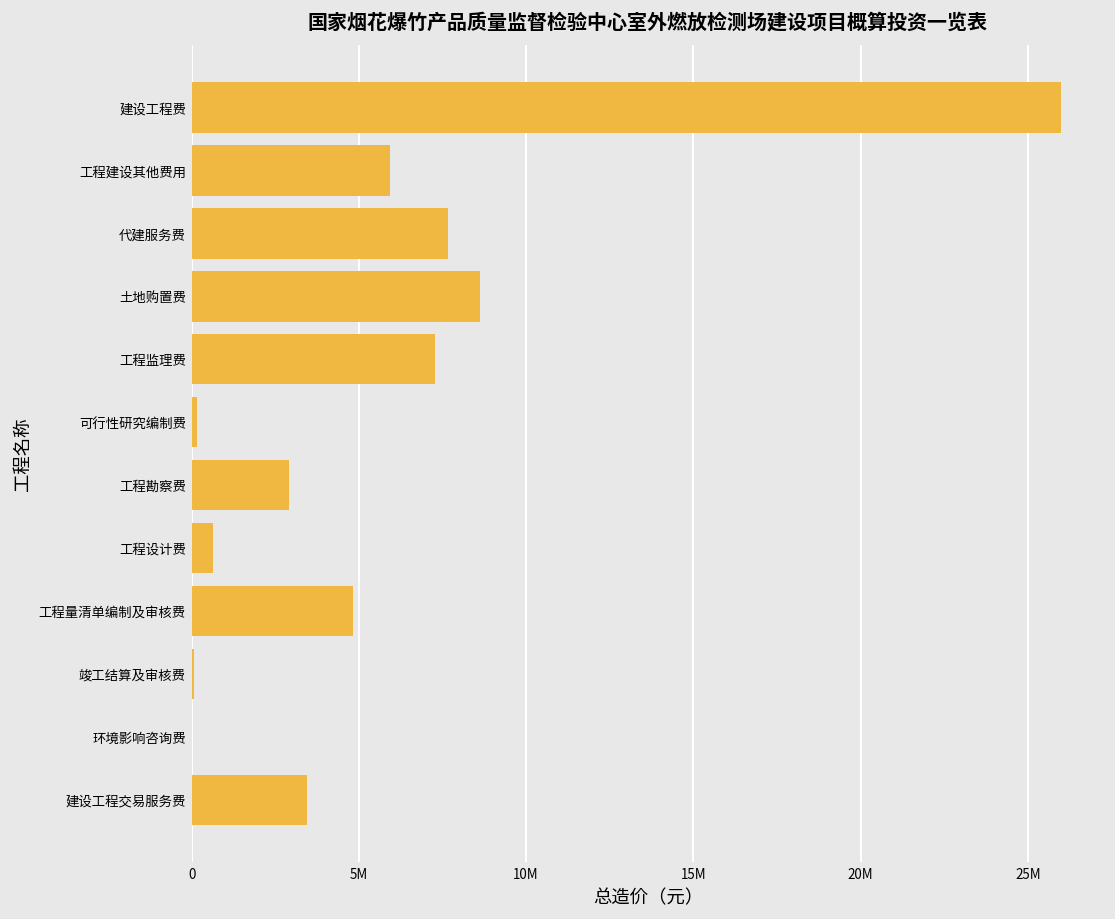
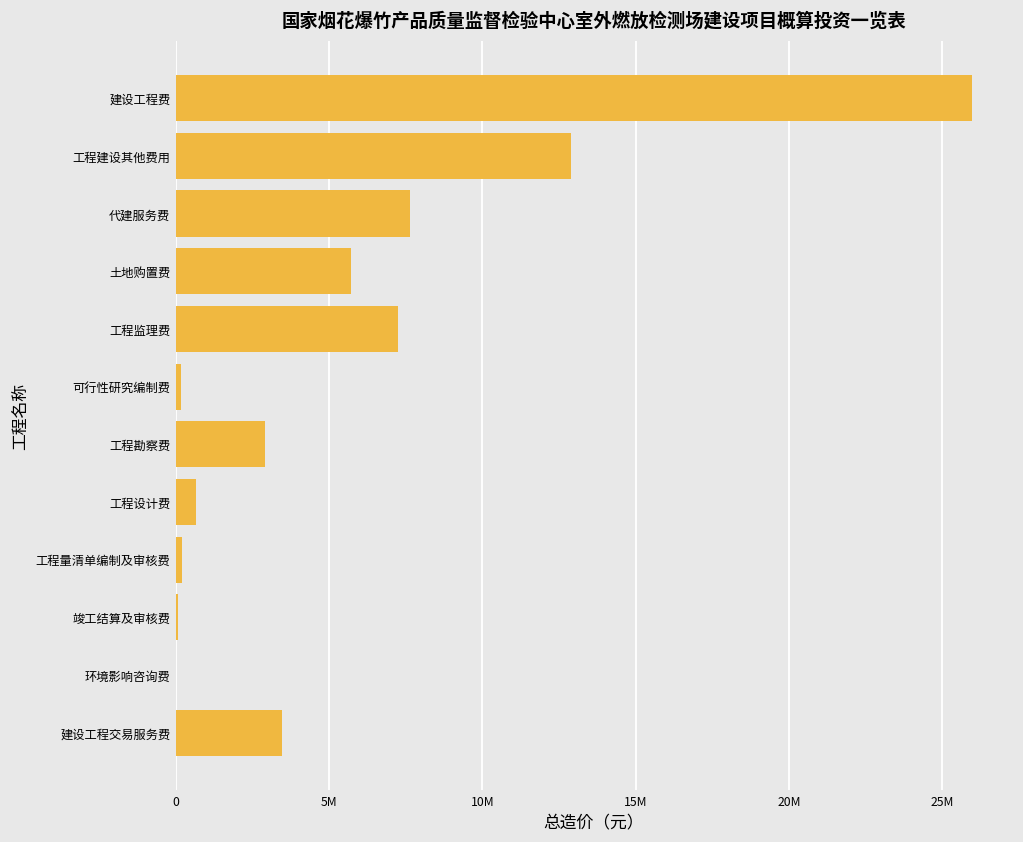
工程建设其他费用: 5900000 -> 12900000
土地购置费: 8600000 -> 5700000
工程量清单编制及审核费: 4800000 -> 200000
